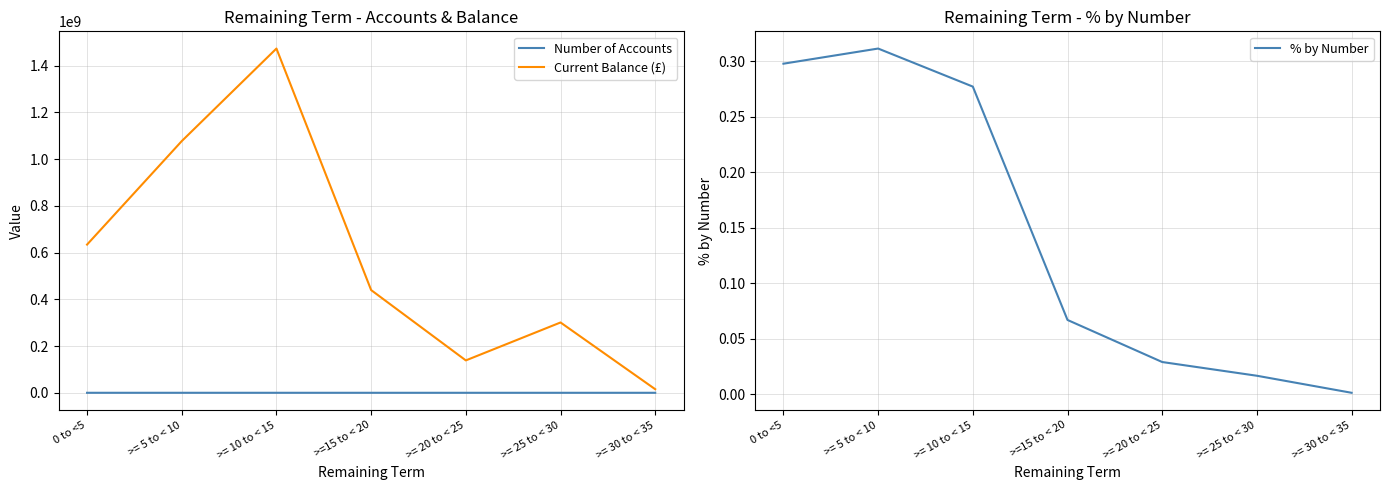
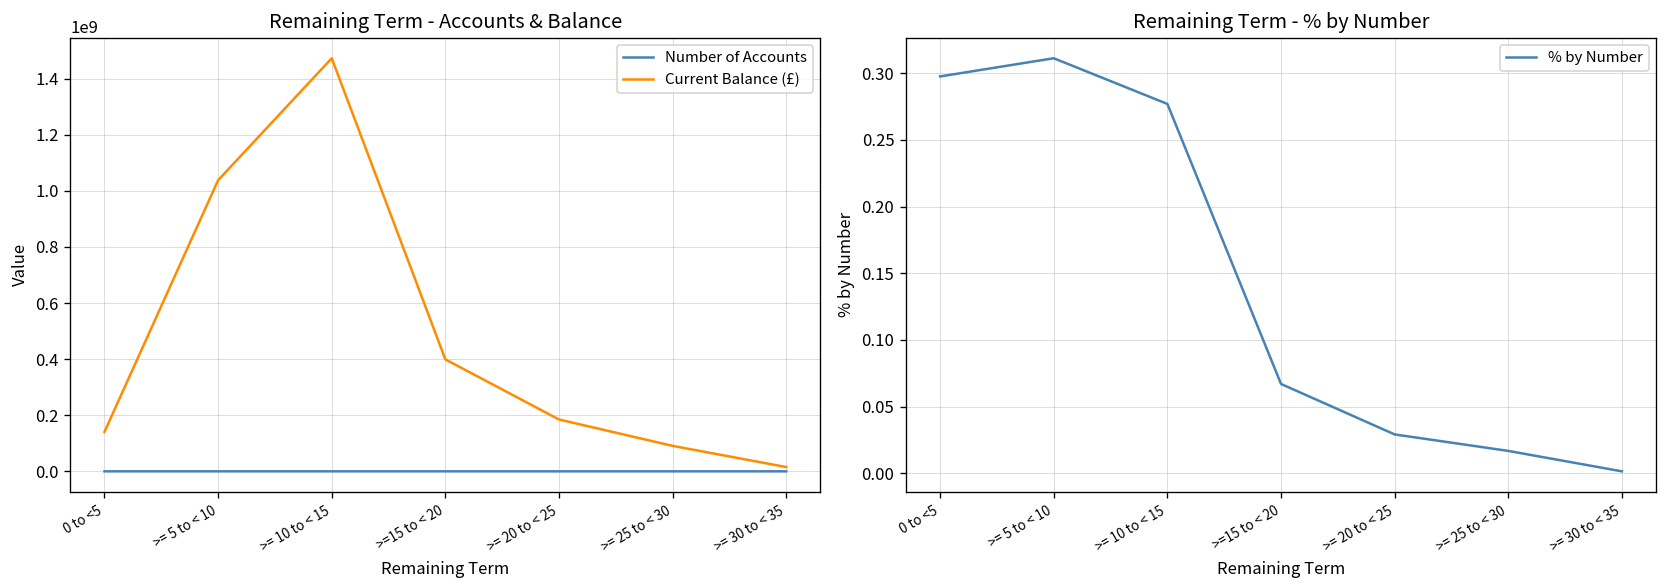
Remaining Term - Accounts & Balance, Current Balance (£), 0 to <5: 630000000 -> 140000000
Remaining Term - Accounts & Balance, Current Balance (£), >= 5 to < 10: 1080000000 -> 1040000000
Remaining Term - Accounts & Balance, Current Balance (£), >=15 to < 20: 440000000 -> 400000000
Remaining Term - Accounts & Balance, Current Balance (£), >= 20 to < 25: 140000000 -> 180000000
Remaining Term - Accounts & Balance, Current Balance (£), >= 25 to < 30: 300000000 -> 90000000
